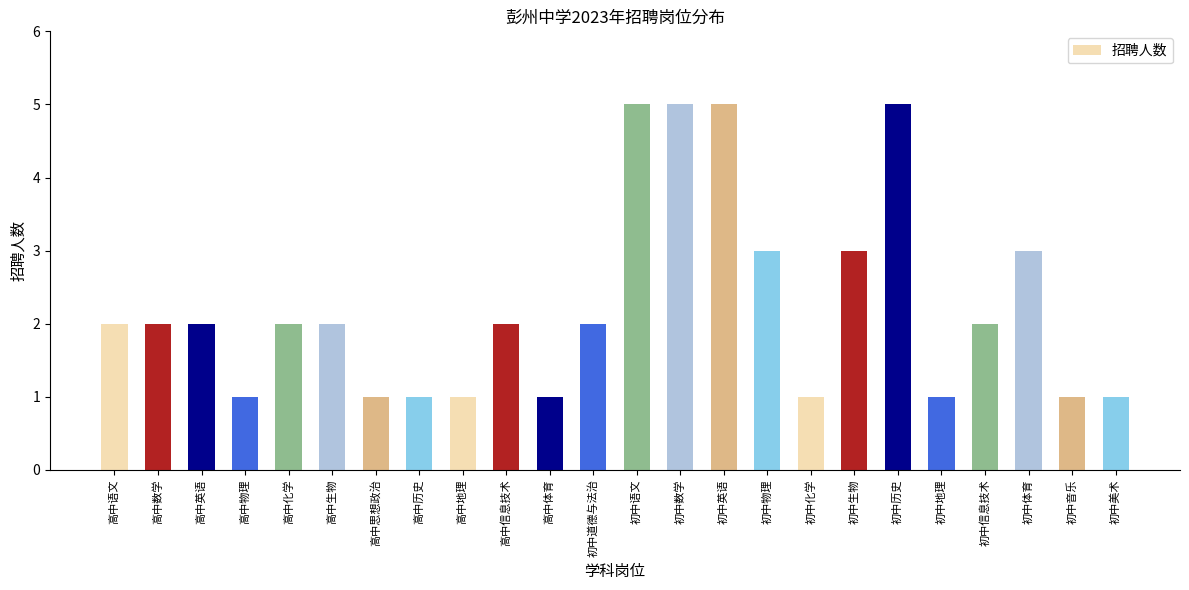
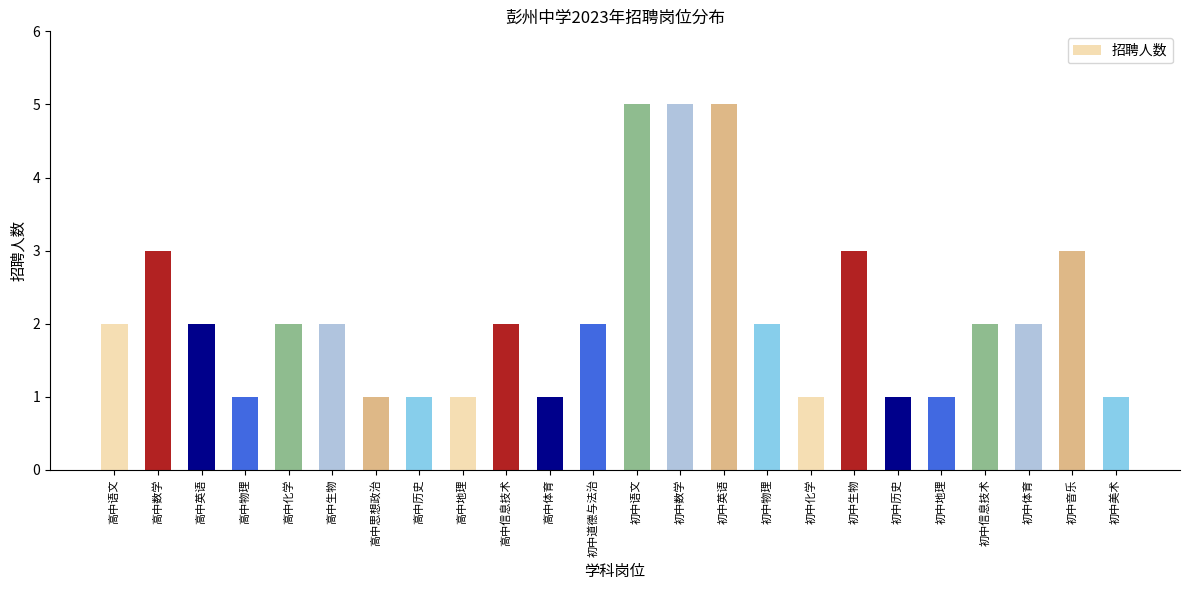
高中数学: 2 -> 3
初中物理: 3 -> 2
初中历史: 5 -> 1
初中体育: 3 -> 2
初中音乐: 1 -> 3
